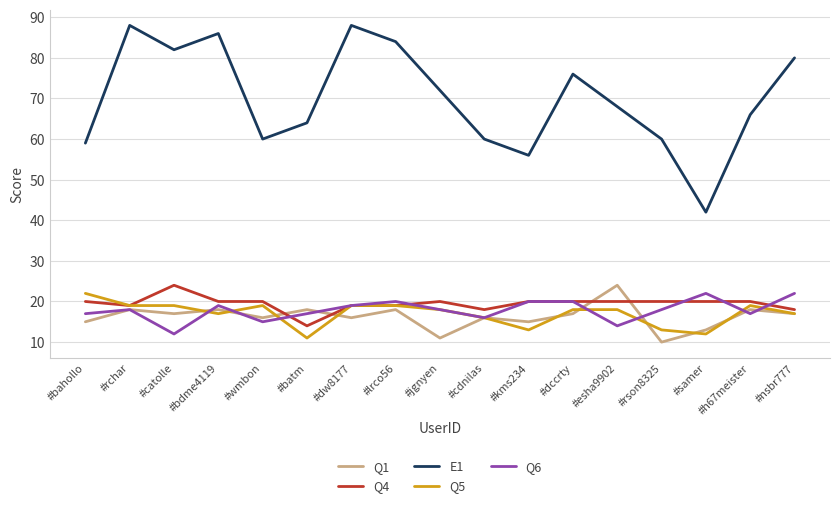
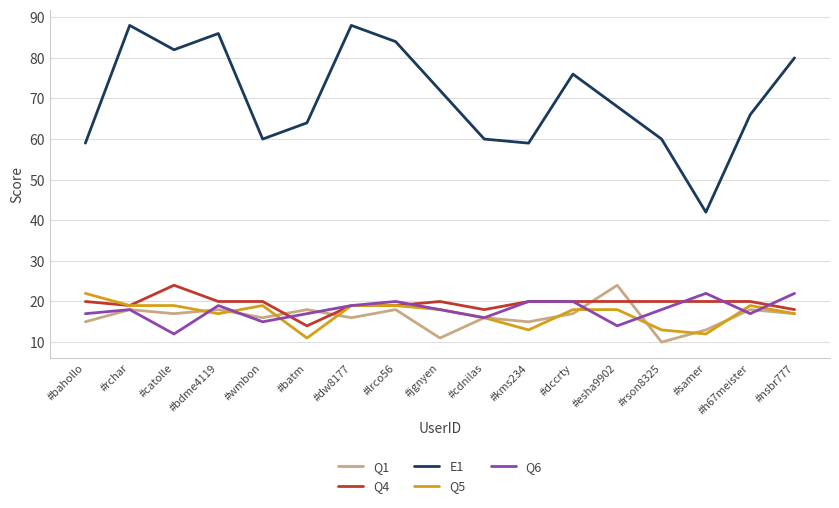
E1, #kms234: 56 -> 59
